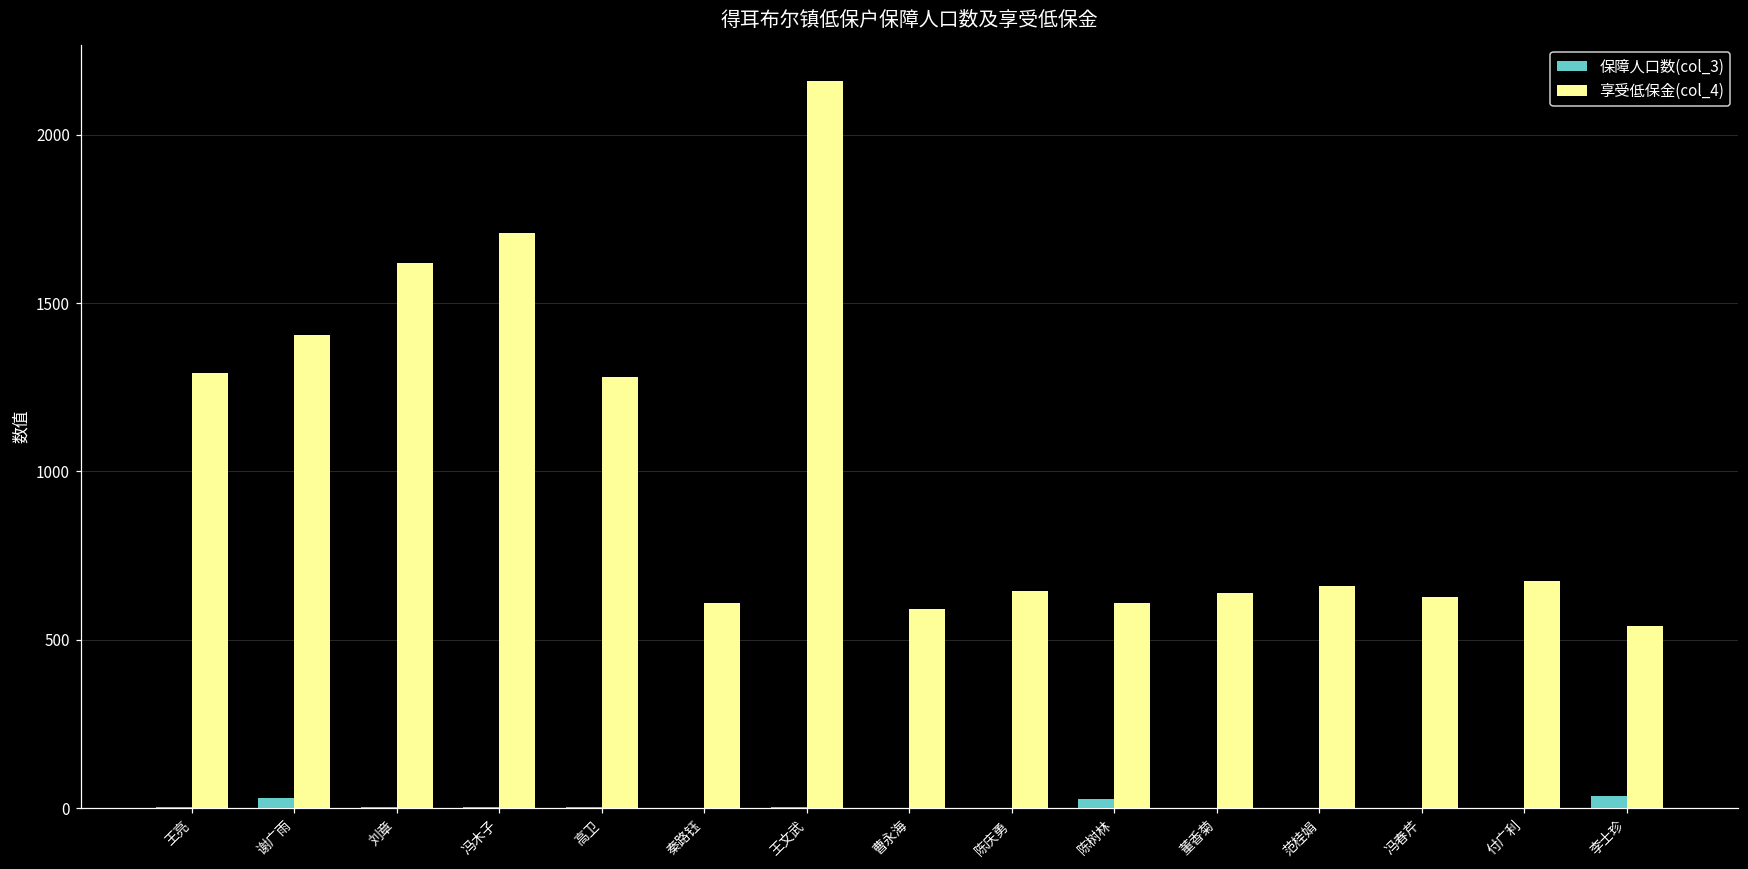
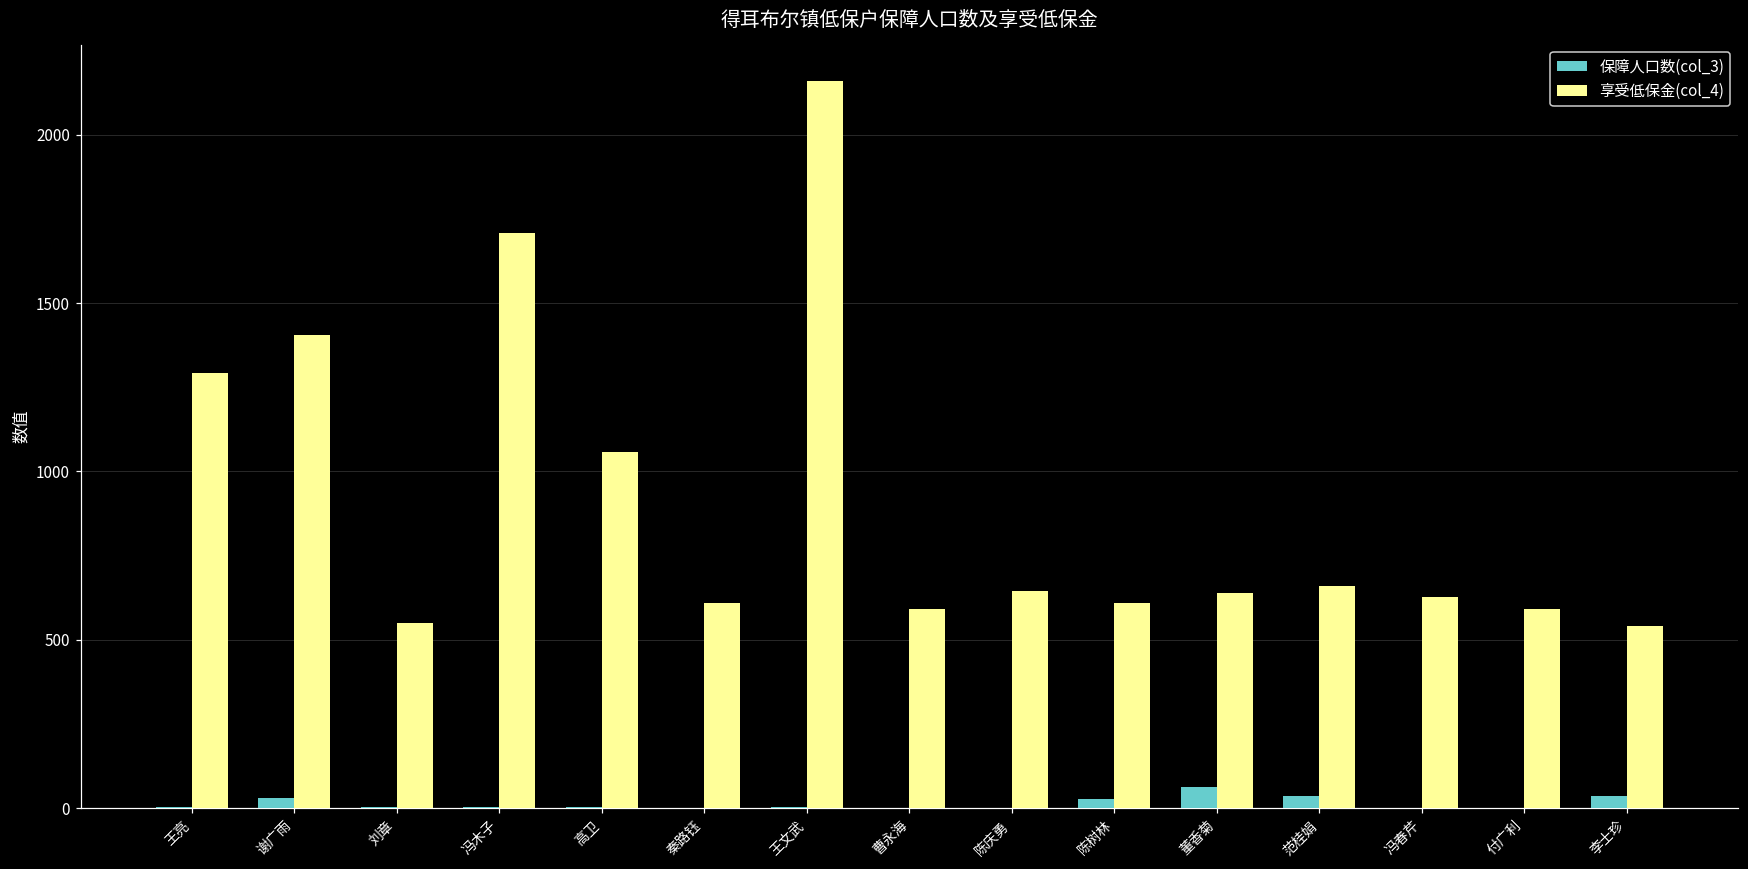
享受低保金(col_4), 刘章: 1620 -> 550
享受低保金(col_4), 高卫: 1280 -> 1060
保障人口数(col_3), 董香菊: 0 -> 60
保障人口数(col_3), 范桂娟: 0 -> 40
享受低保金(col_4), 付广利: 670 -> 590
